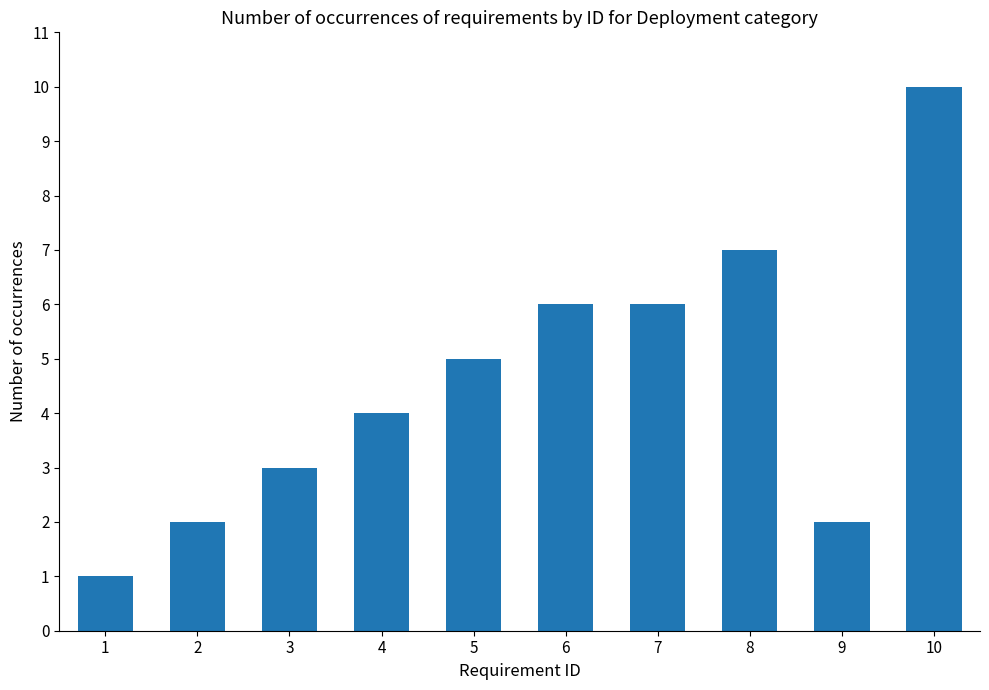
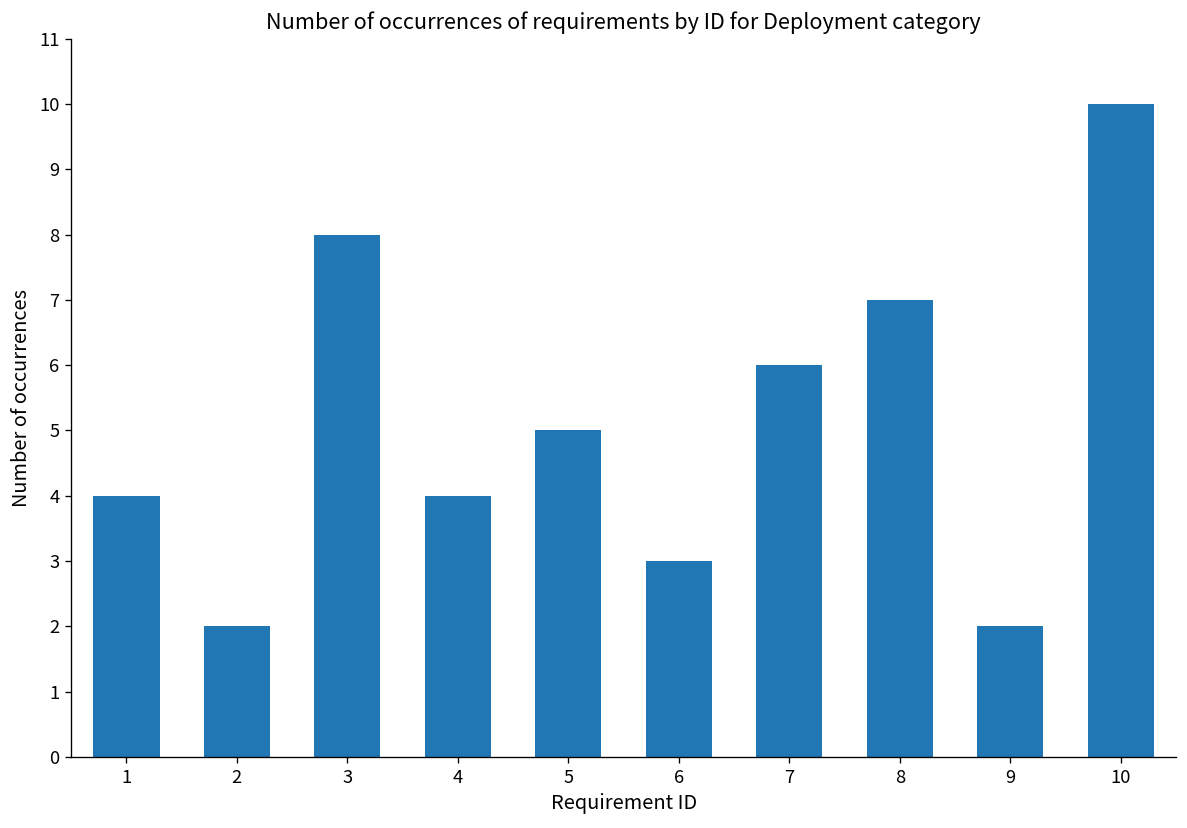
1: 1 -> 4
3: 3 -> 8
6: 6 -> 3
